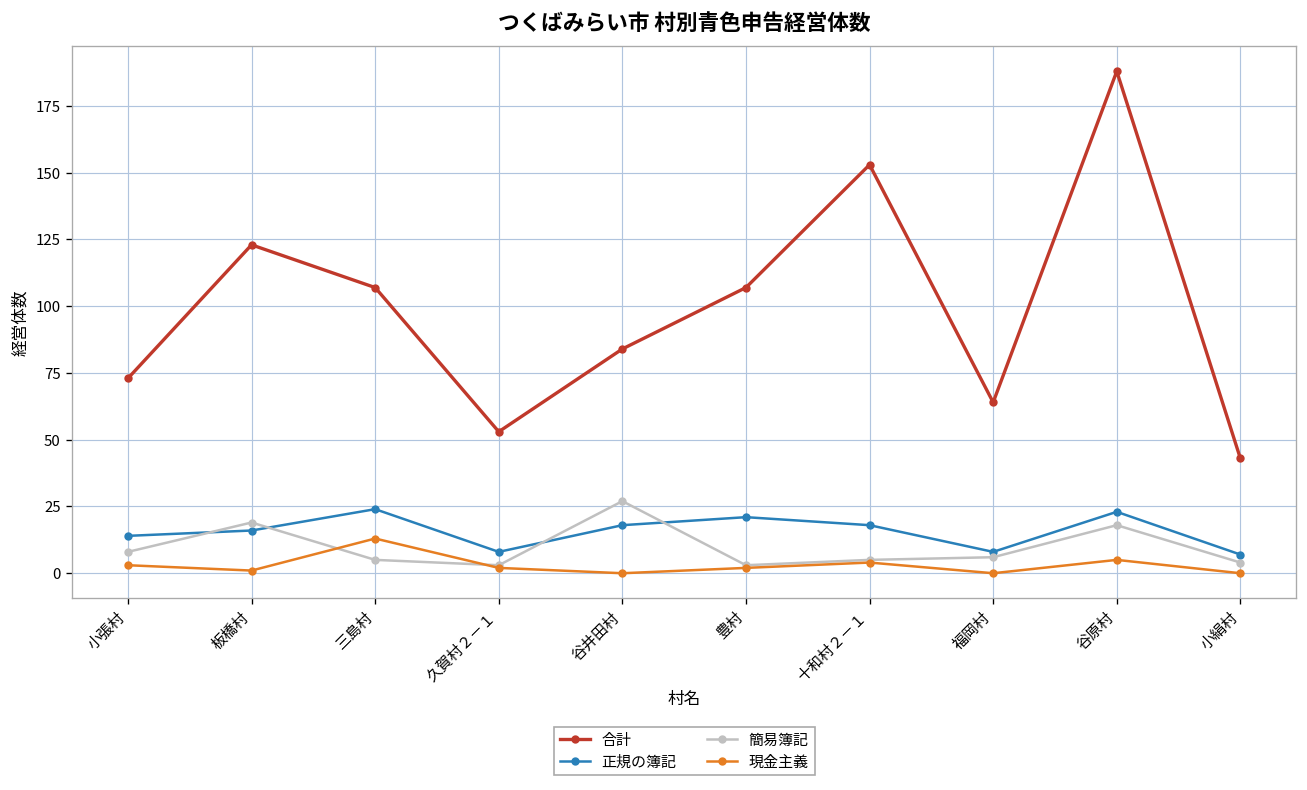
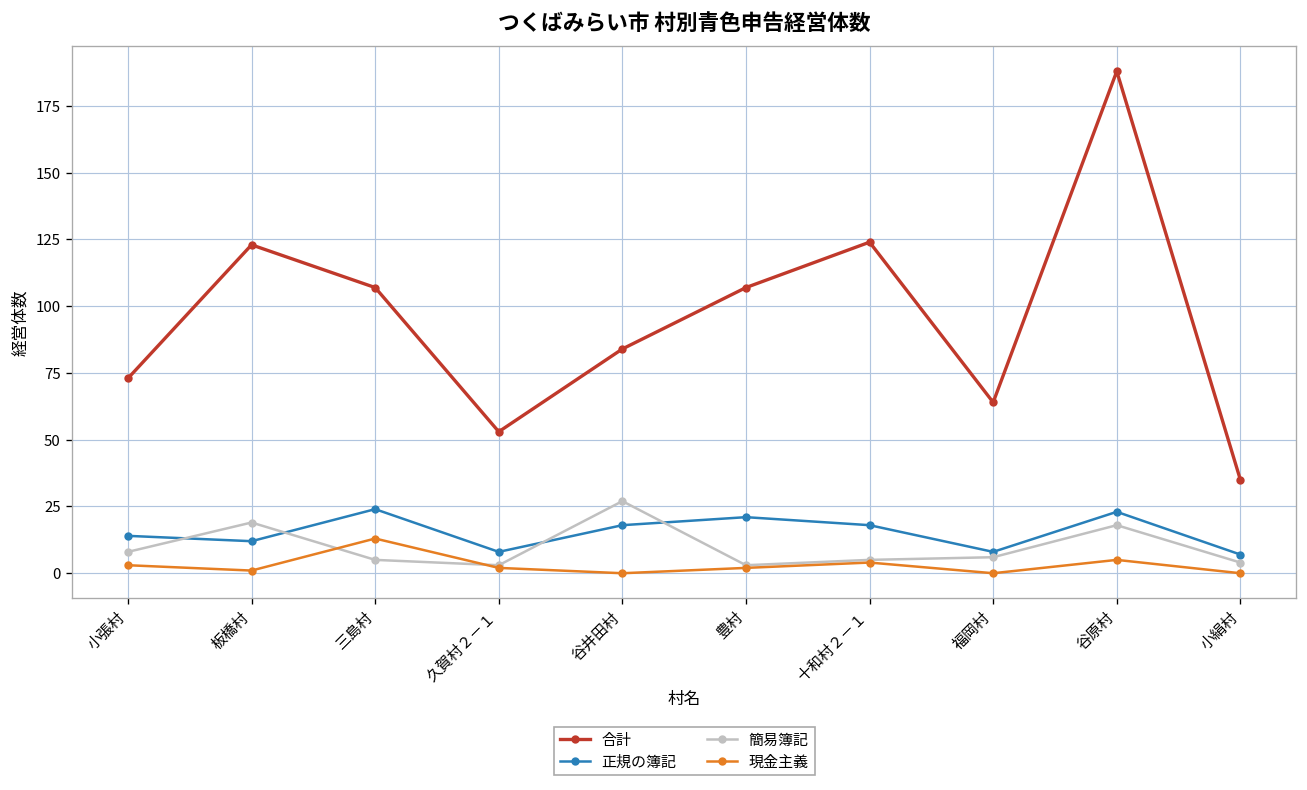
正規の簿記, 板橋村: 16 -> 12
合計, 十和村２－１: 153 -> 124
合計, 小絹村: 43 -> 35
